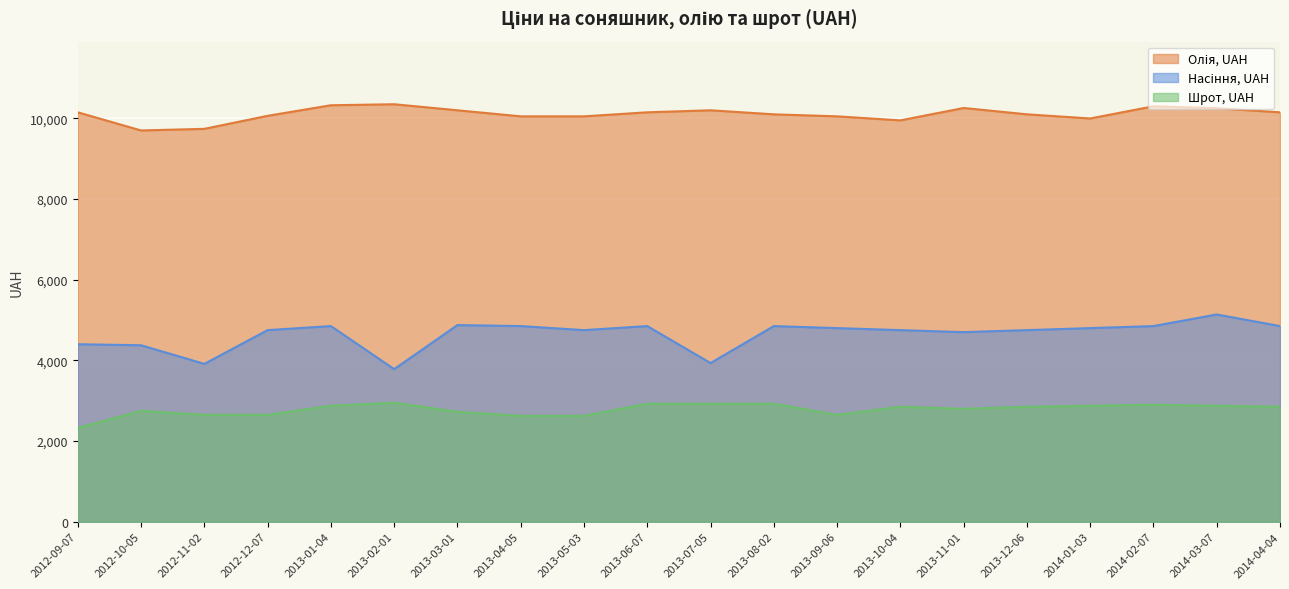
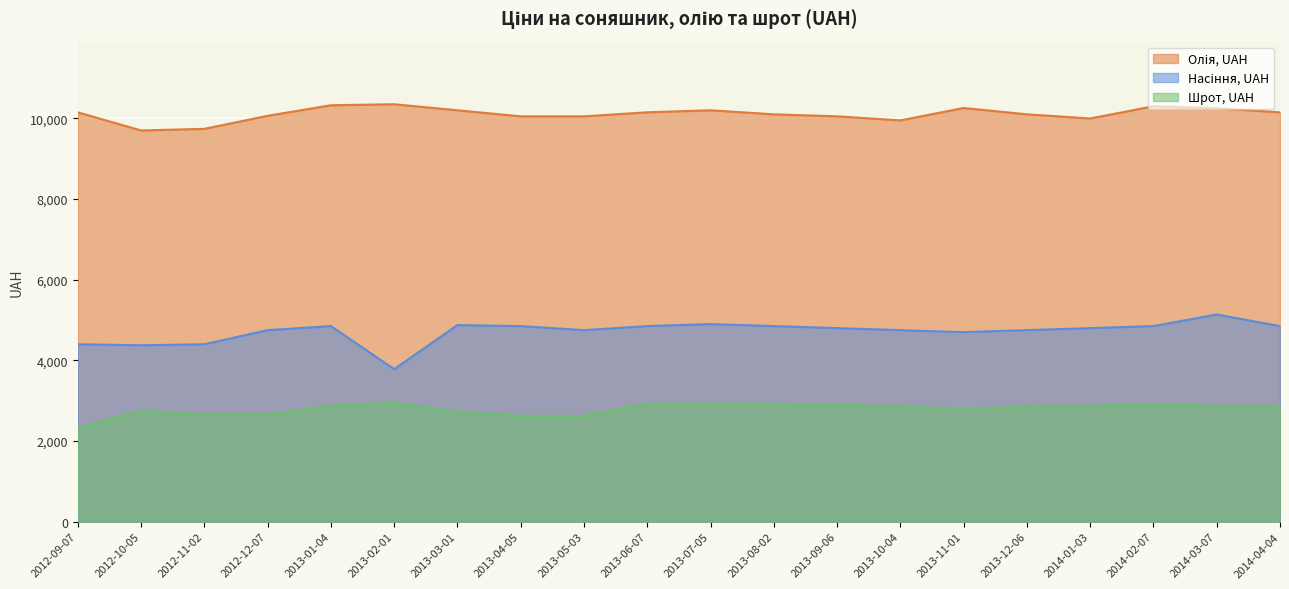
Насіння, UAH, 2012-11-02: 3,900 -> 4,400
Насіння, UAH, 2013-07-05: 3,900 -> 4,900
Шрот, UAH, 2013-09-06: 2,600 -> 2,900
